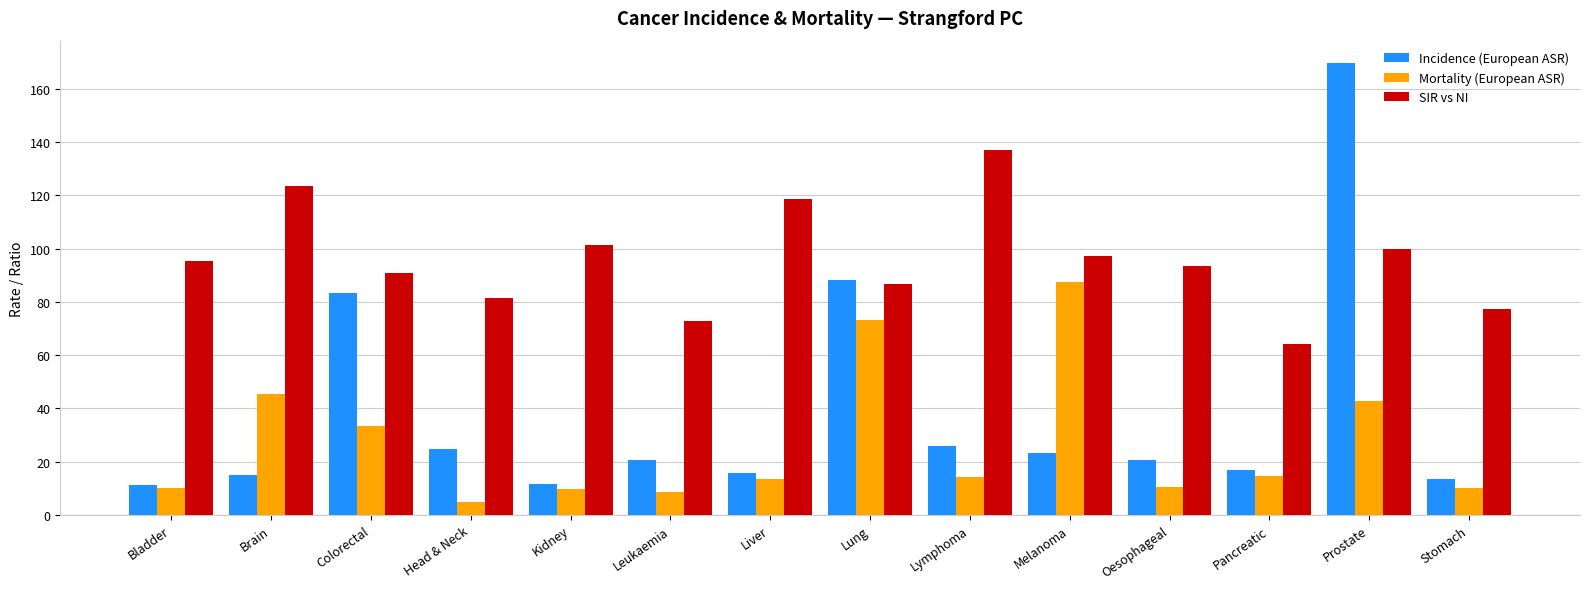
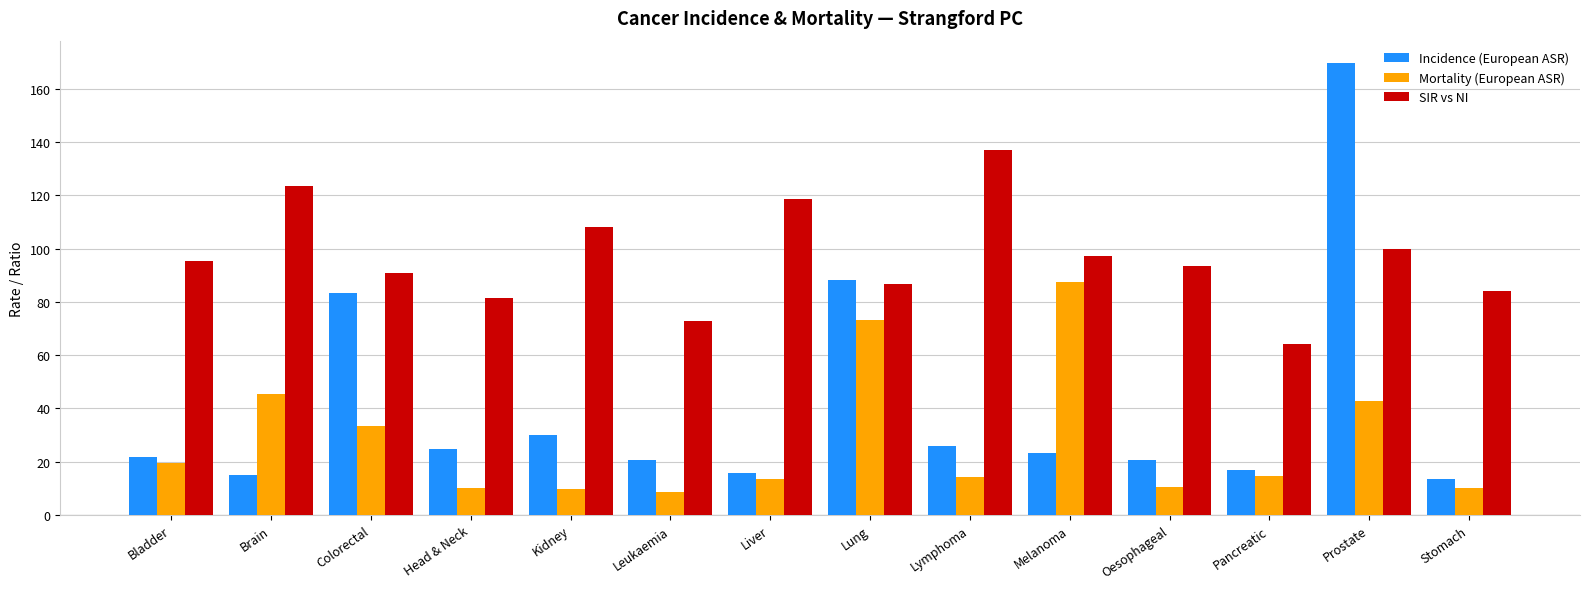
Incidence (European ASR), Bladder: 11 -> 22
Mortality (European ASR), Bladder: 10 -> 19
Mortality (European ASR), Head & Neck: 5 -> 10
Incidence (European ASR), Kidney: 12 -> 30
SIR vs NI, Kidney: 101 -> 108
SIR vs NI, Stomach: 77 -> 84
